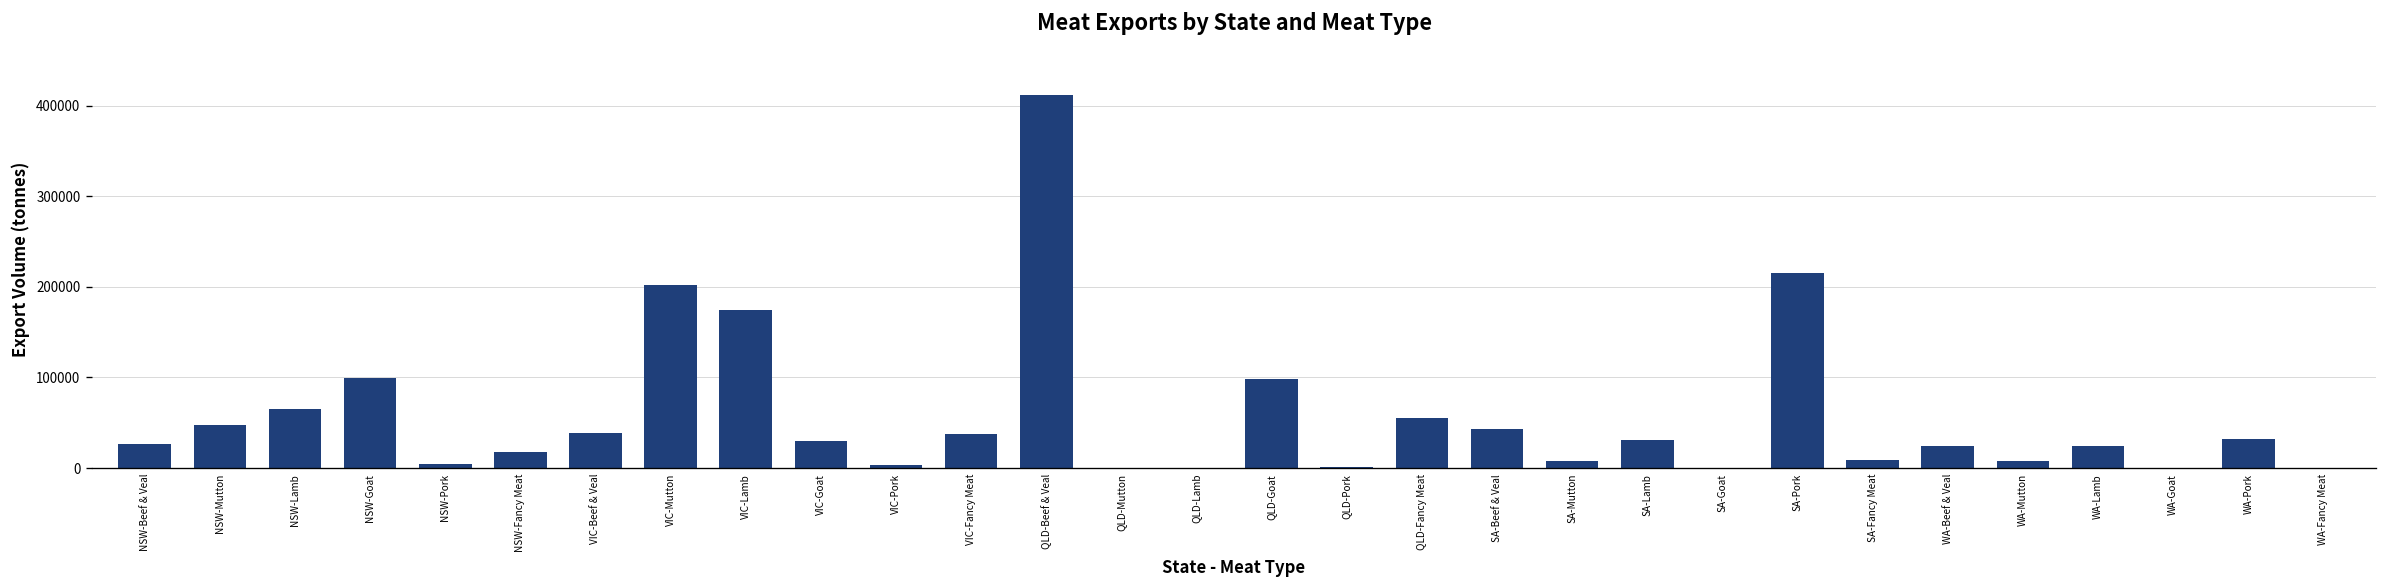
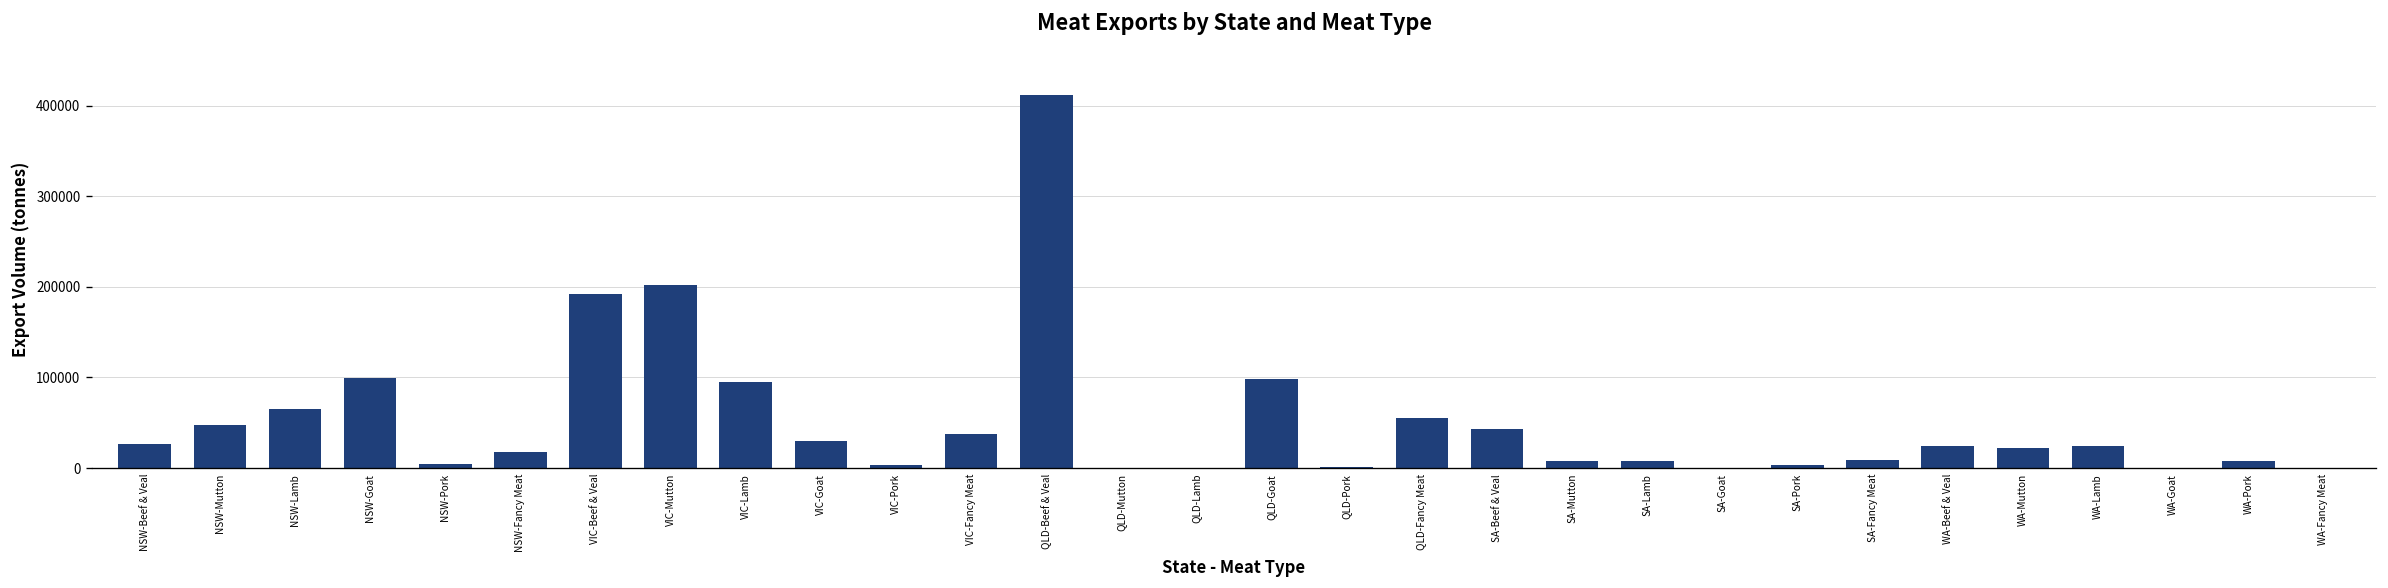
VIC-Beef & Veal: 40000 -> 190000
VIC-Lamb: 170000 -> 100000
SA-Lamb: 30000 -> 10000
SA-Pork: 210000 -> 0
WA-Mutton: 10000 -> 20000
WA-Pork: 30000 -> 10000
